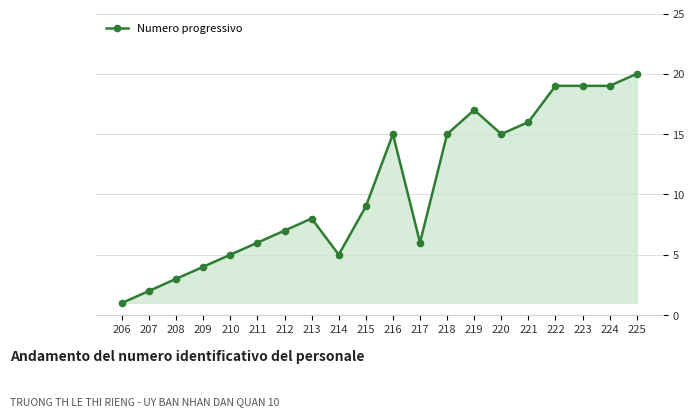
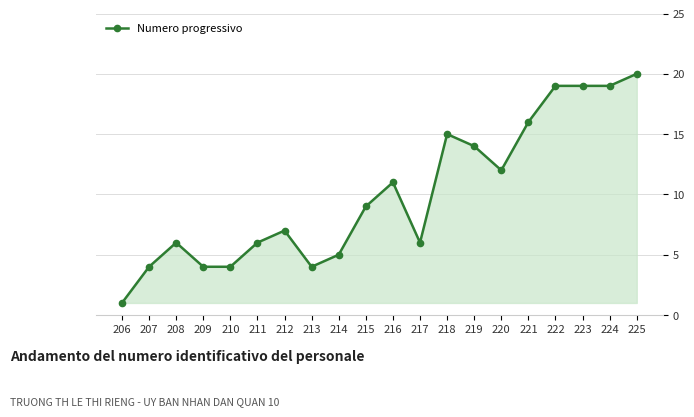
207: 2 -> 4
208: 3 -> 6
210: 5 -> 4
213: 8 -> 4
216: 15 -> 11
219: 17 -> 14
220: 15 -> 12
